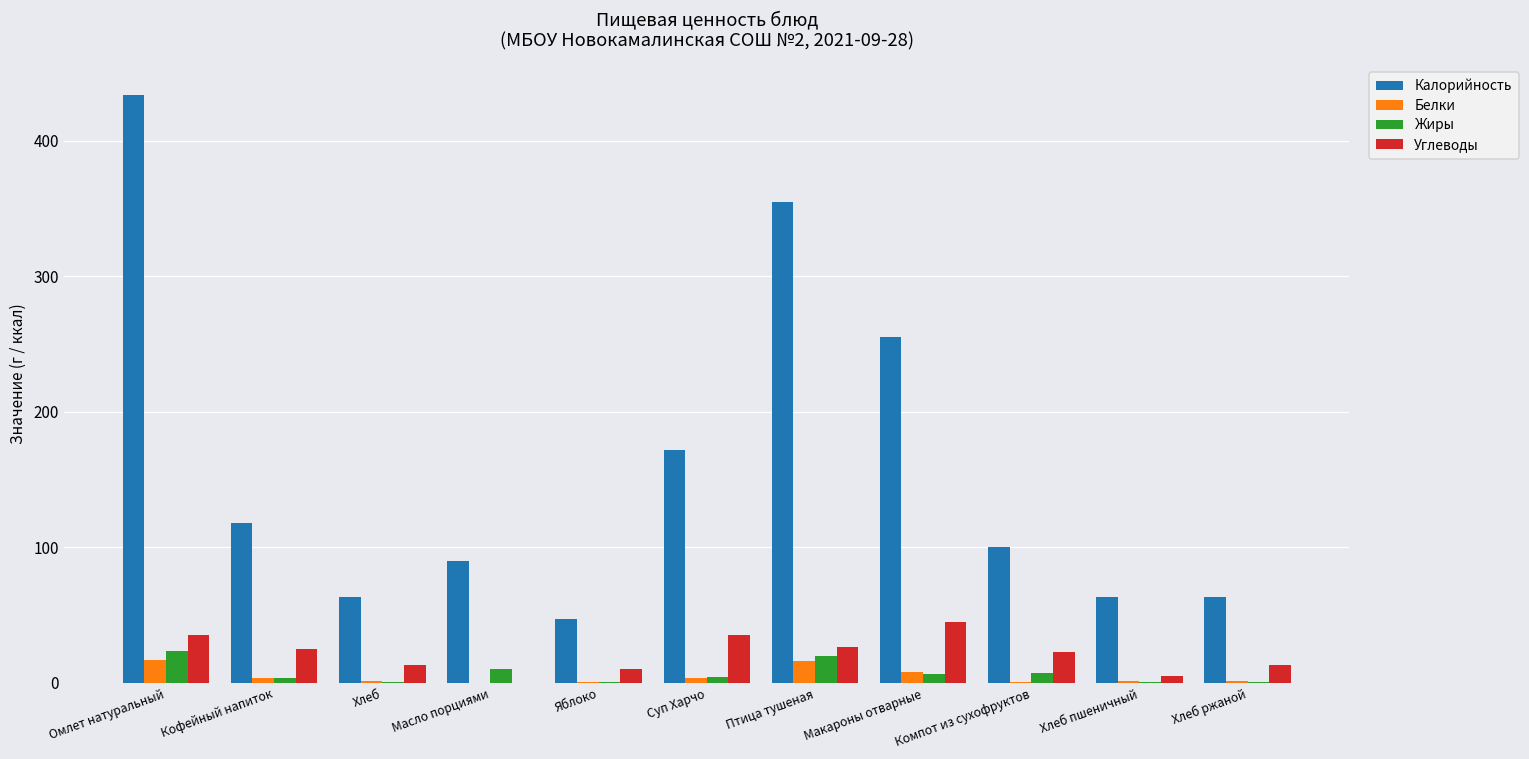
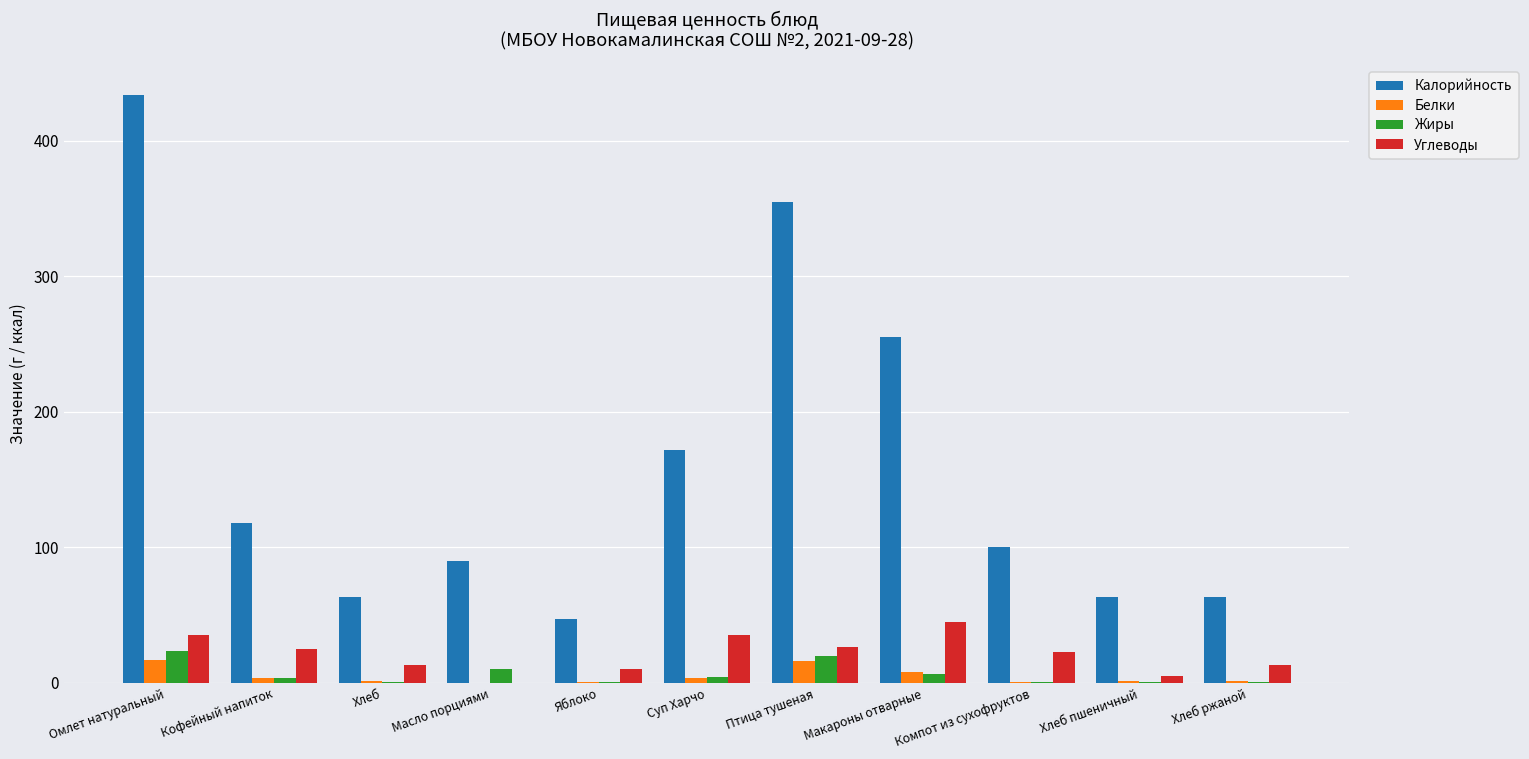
Жиры, Компот из сухофруктов: 8 -> 0
